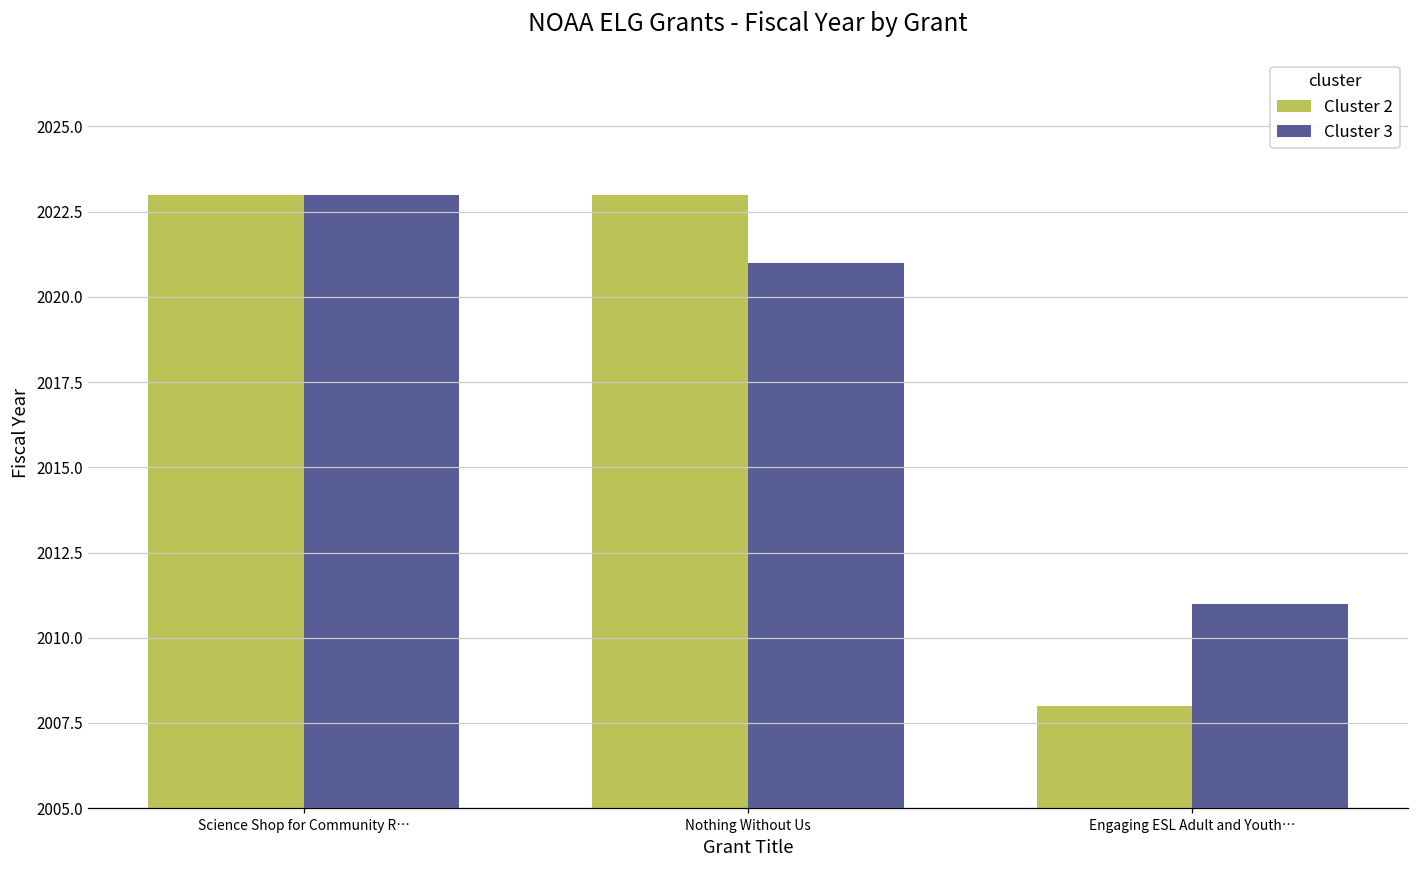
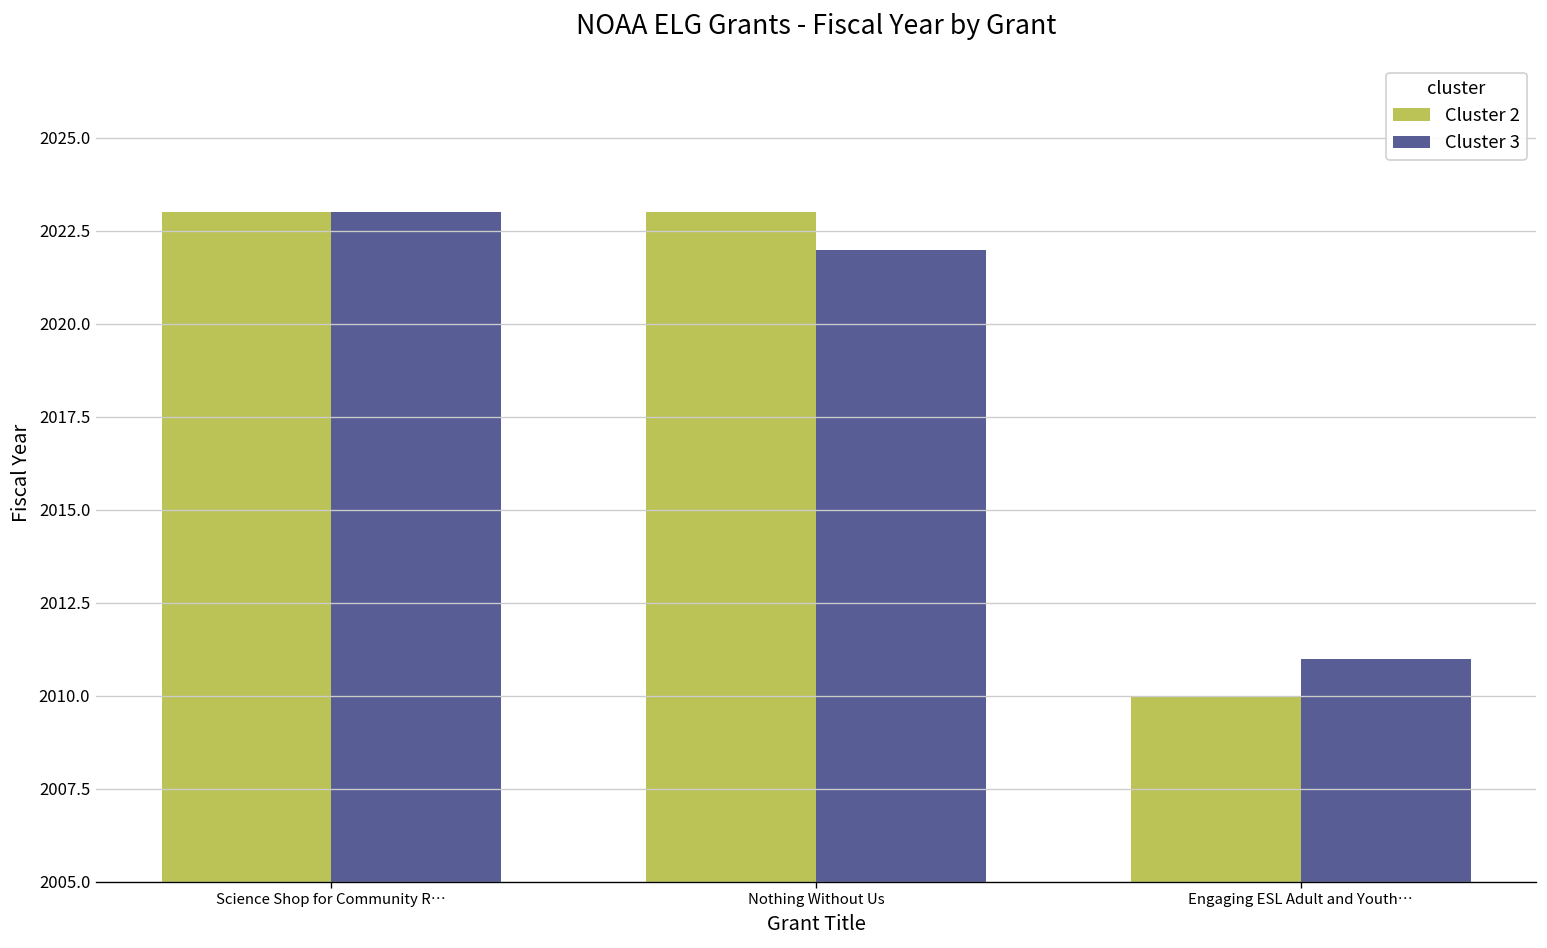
Cluster 3, Nothing Without Us: 2021 -> 2022
Cluster 2, Engaging ESL Adult and Youth…: 2008 -> 2010
